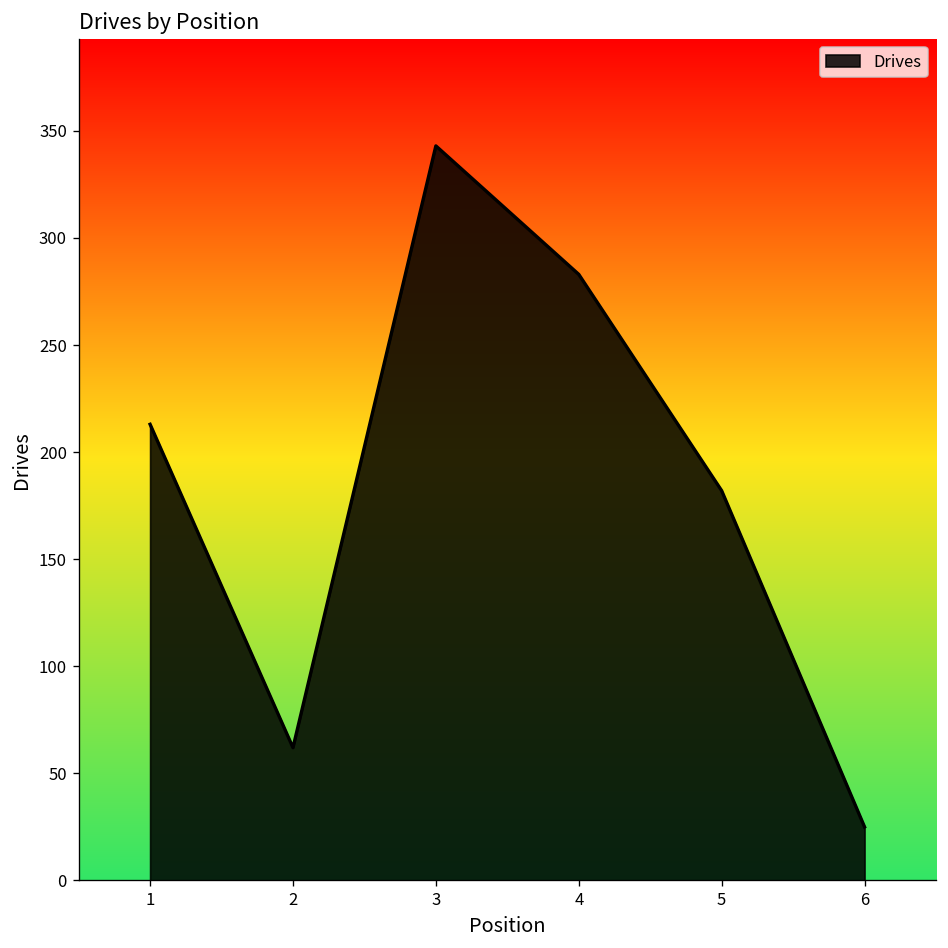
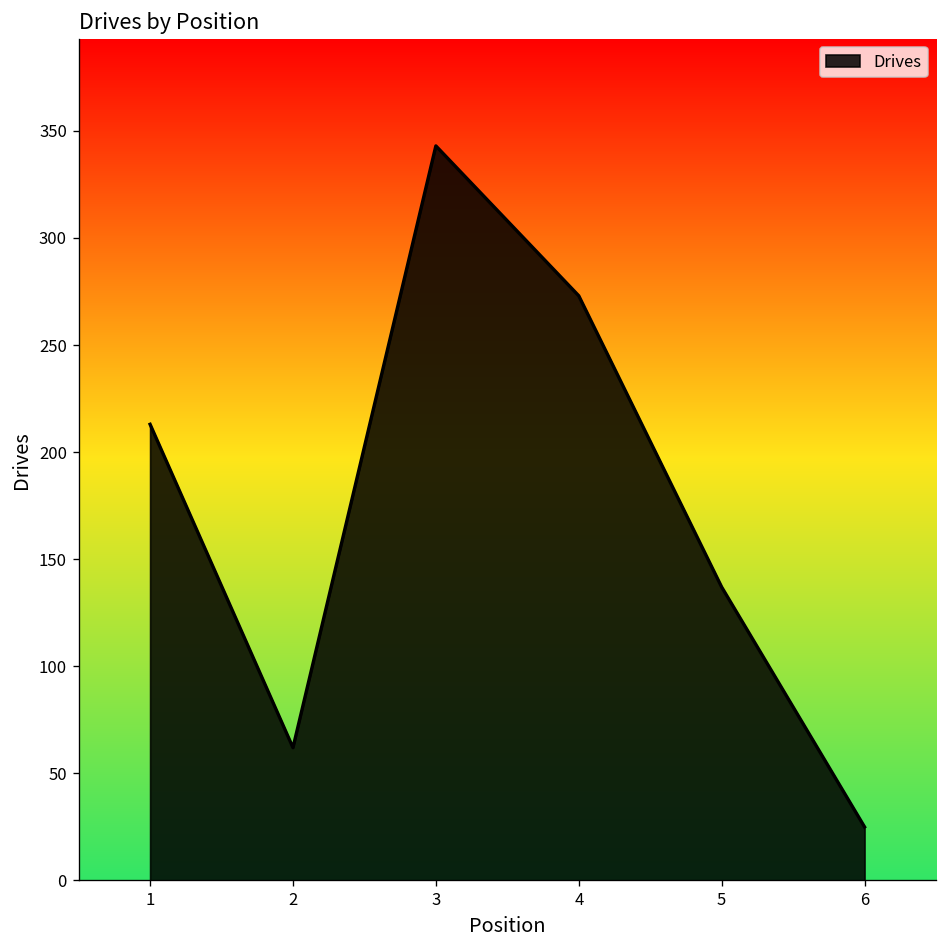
4: 283 -> 273
5: 182 -> 137
